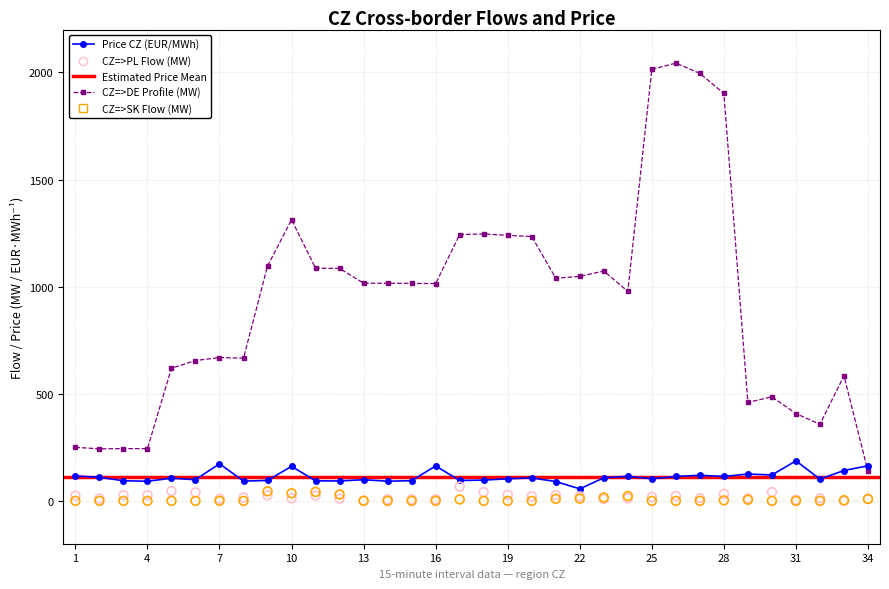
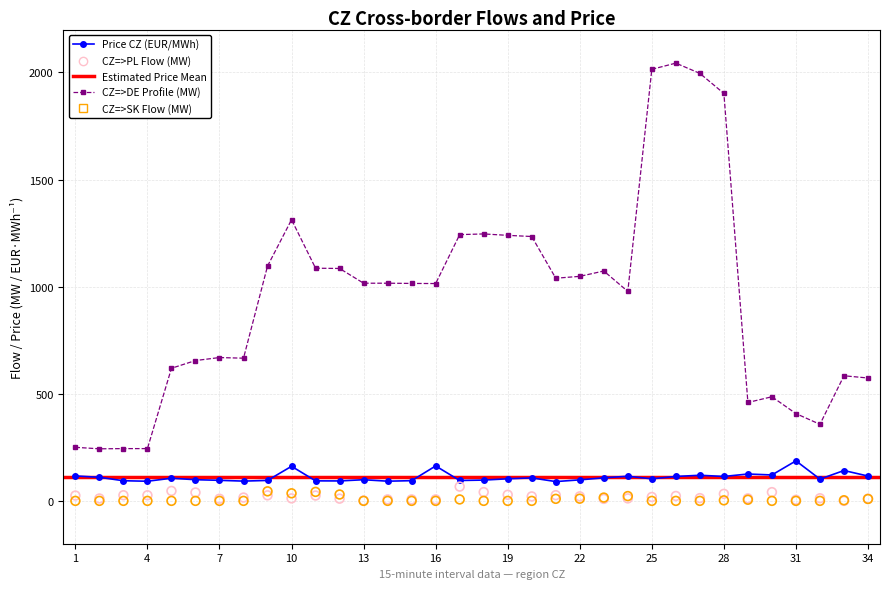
Price CZ (EUR/MWh), 7: 170 -> 100
Price CZ (EUR/MWh), 22: 60 -> 100
Price CZ (EUR/MWh), 34: 160 -> 120
CZ=>DE Profile (MW), 34: 140 -> 570
